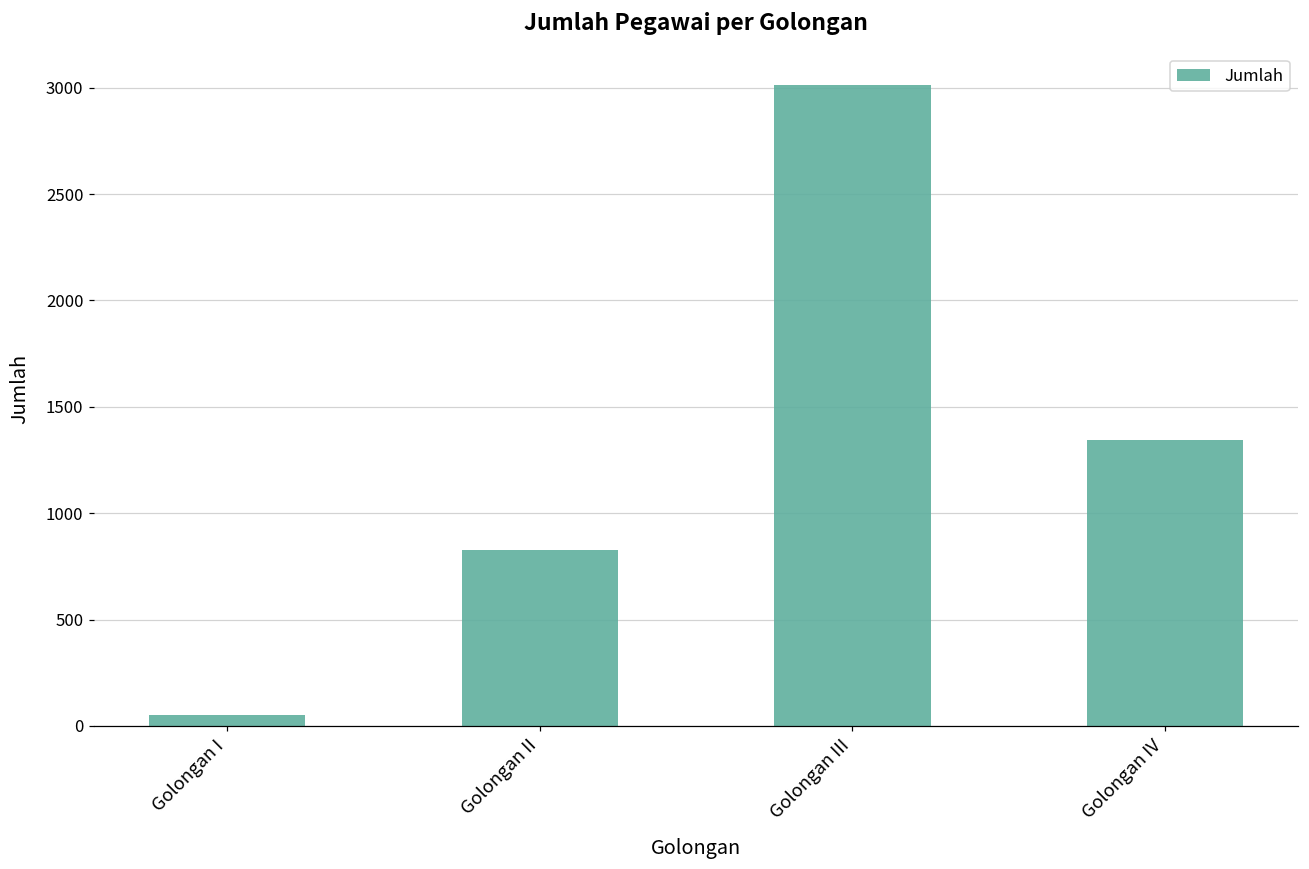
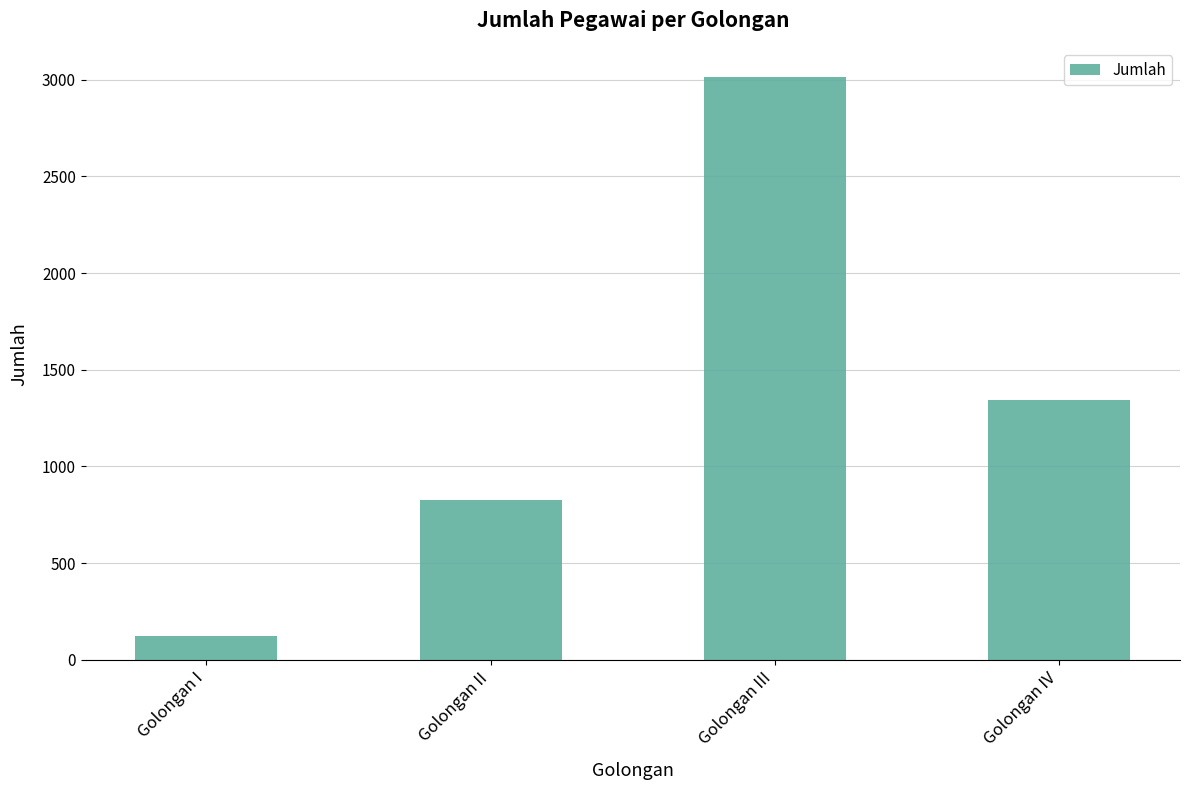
Golongan I: 50 -> 120
